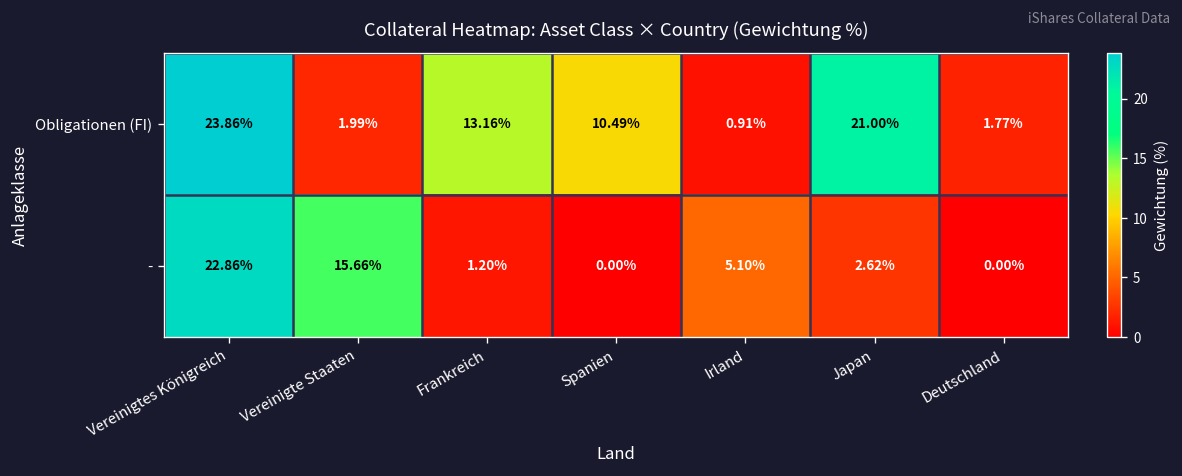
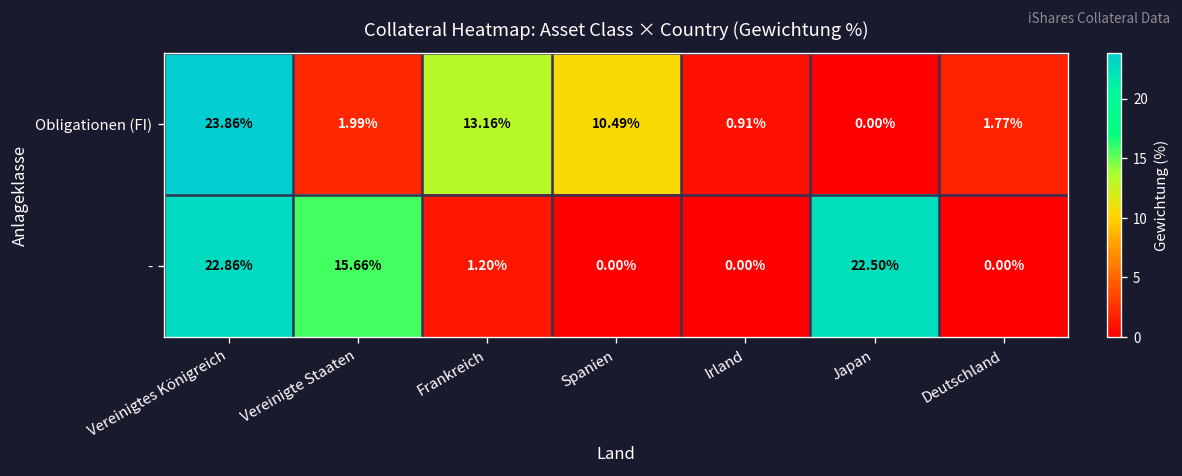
Obligationen (FI), Japan: 21.00% -> 0.00%
-, Irland: 5.10% -> 0.00%
-, Japan: 2.62% -> 22.50%
